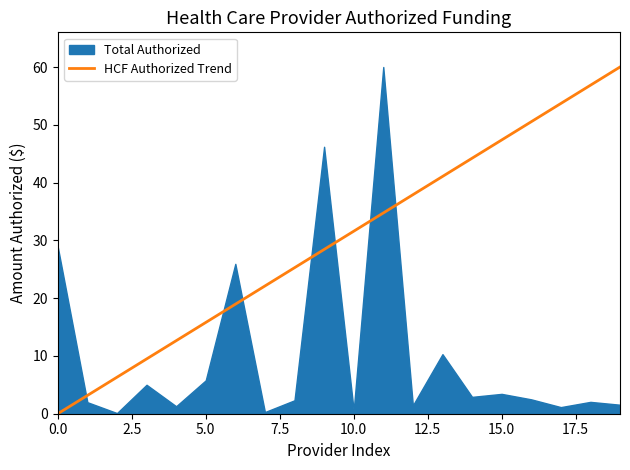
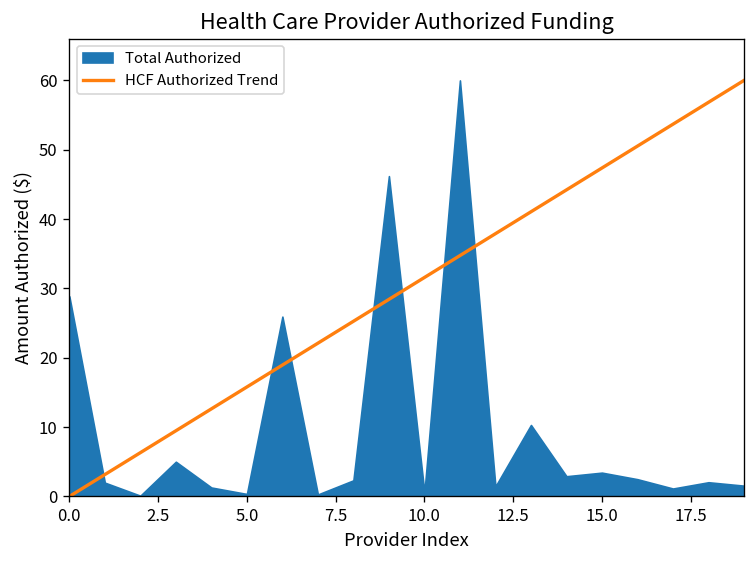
Total Authorized, 5.0: 6 -> 0
